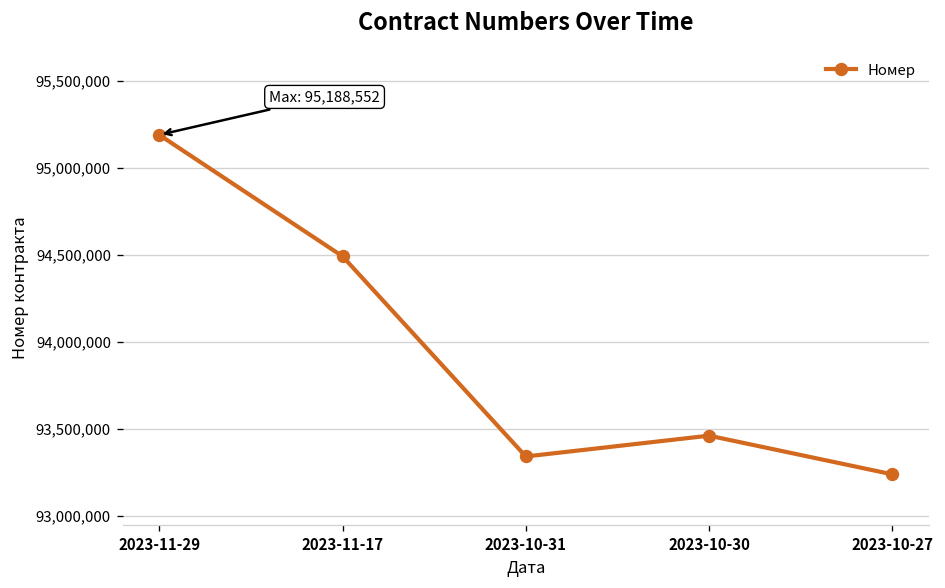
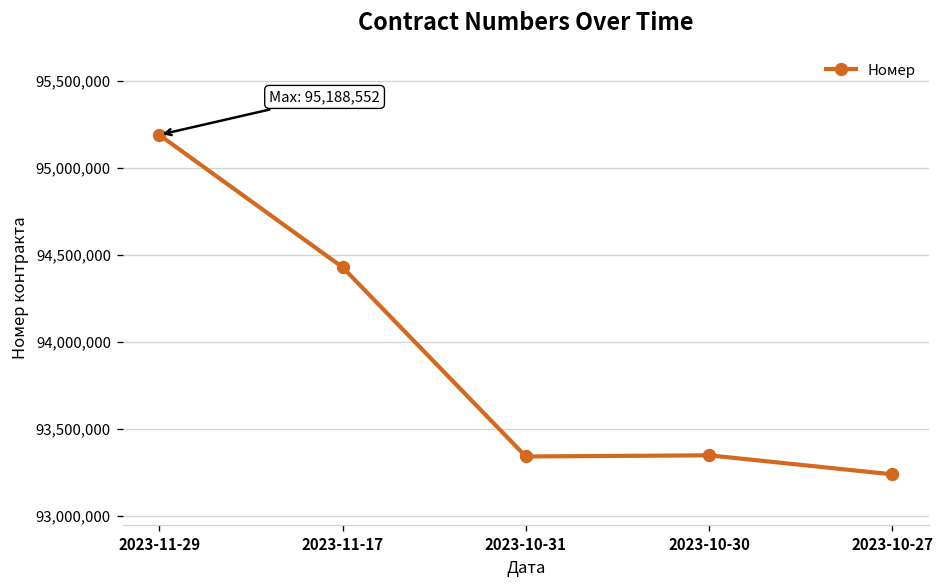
2023-11-17: 94,490,000 -> 94,430,000
2023-10-30: 93,460,000 -> 93,350,000
